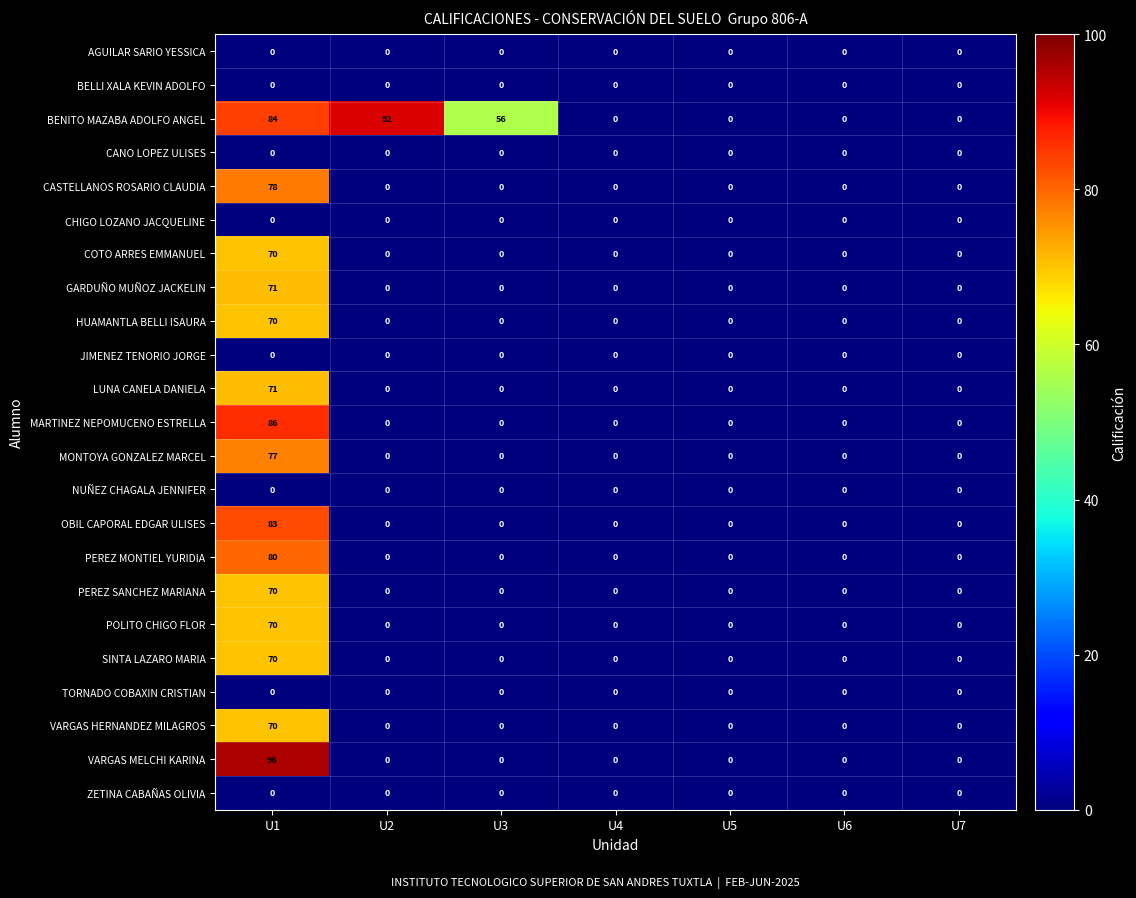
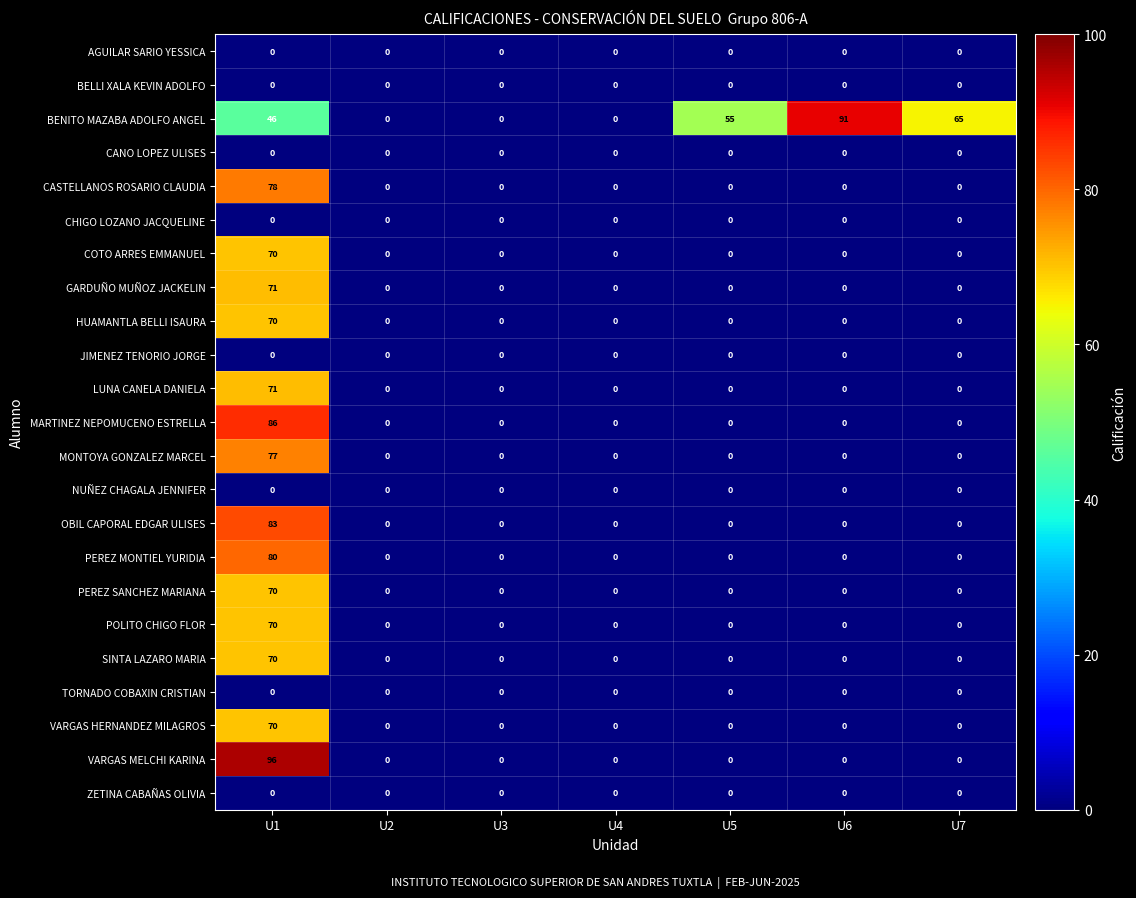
BENITO MAZABA ADOLFO ANGEL, U1: 84 -> 46
BENITO MAZABA ADOLFO ANGEL, U2: 92 -> 0
BENITO MAZABA ADOLFO ANGEL, U3: 56 -> 0
BENITO MAZABA ADOLFO ANGEL, U5: 0 -> 55
BENITO MAZABA ADOLFO ANGEL, U6: 0 -> 91
BENITO MAZABA ADOLFO ANGEL, U7: 0 -> 65
